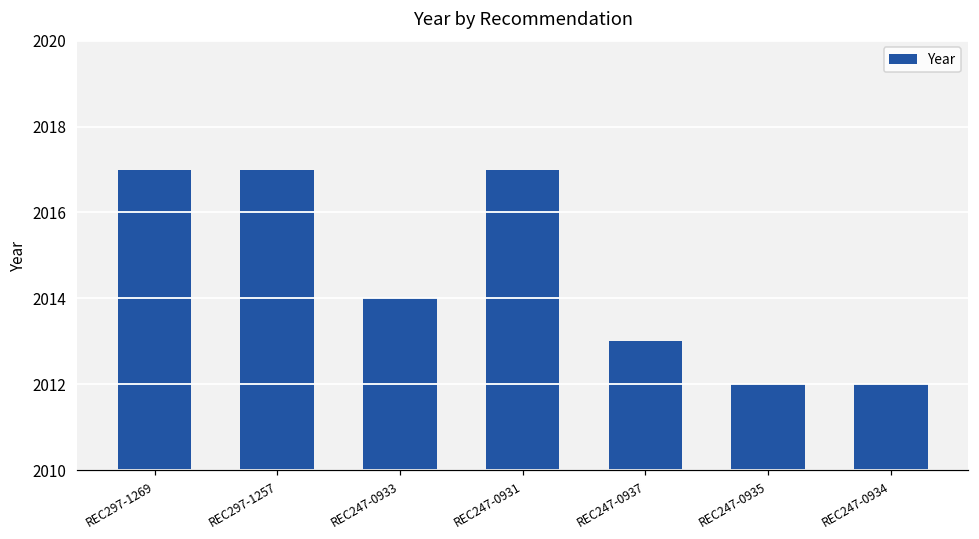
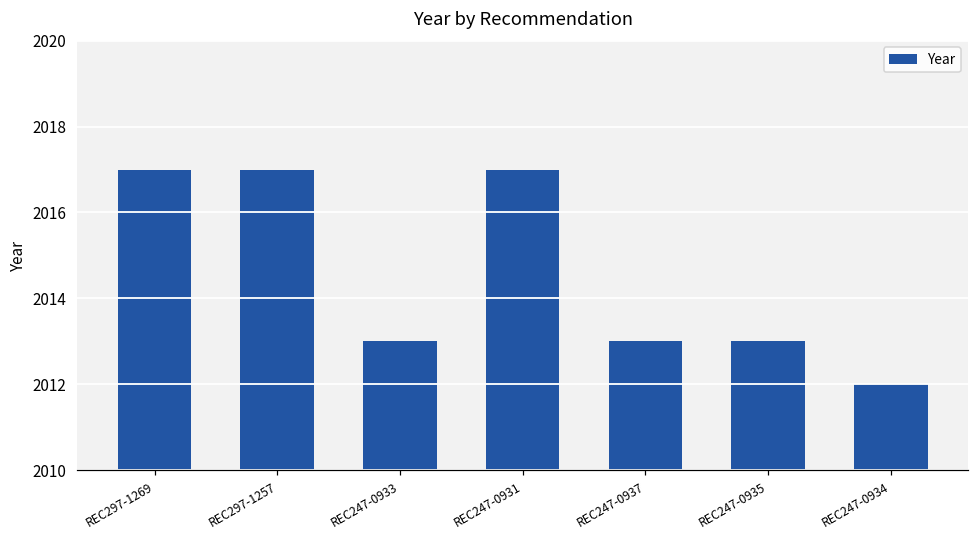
REC247-0933: 2014 -> 2013
REC247-0935: 2012 -> 2013
